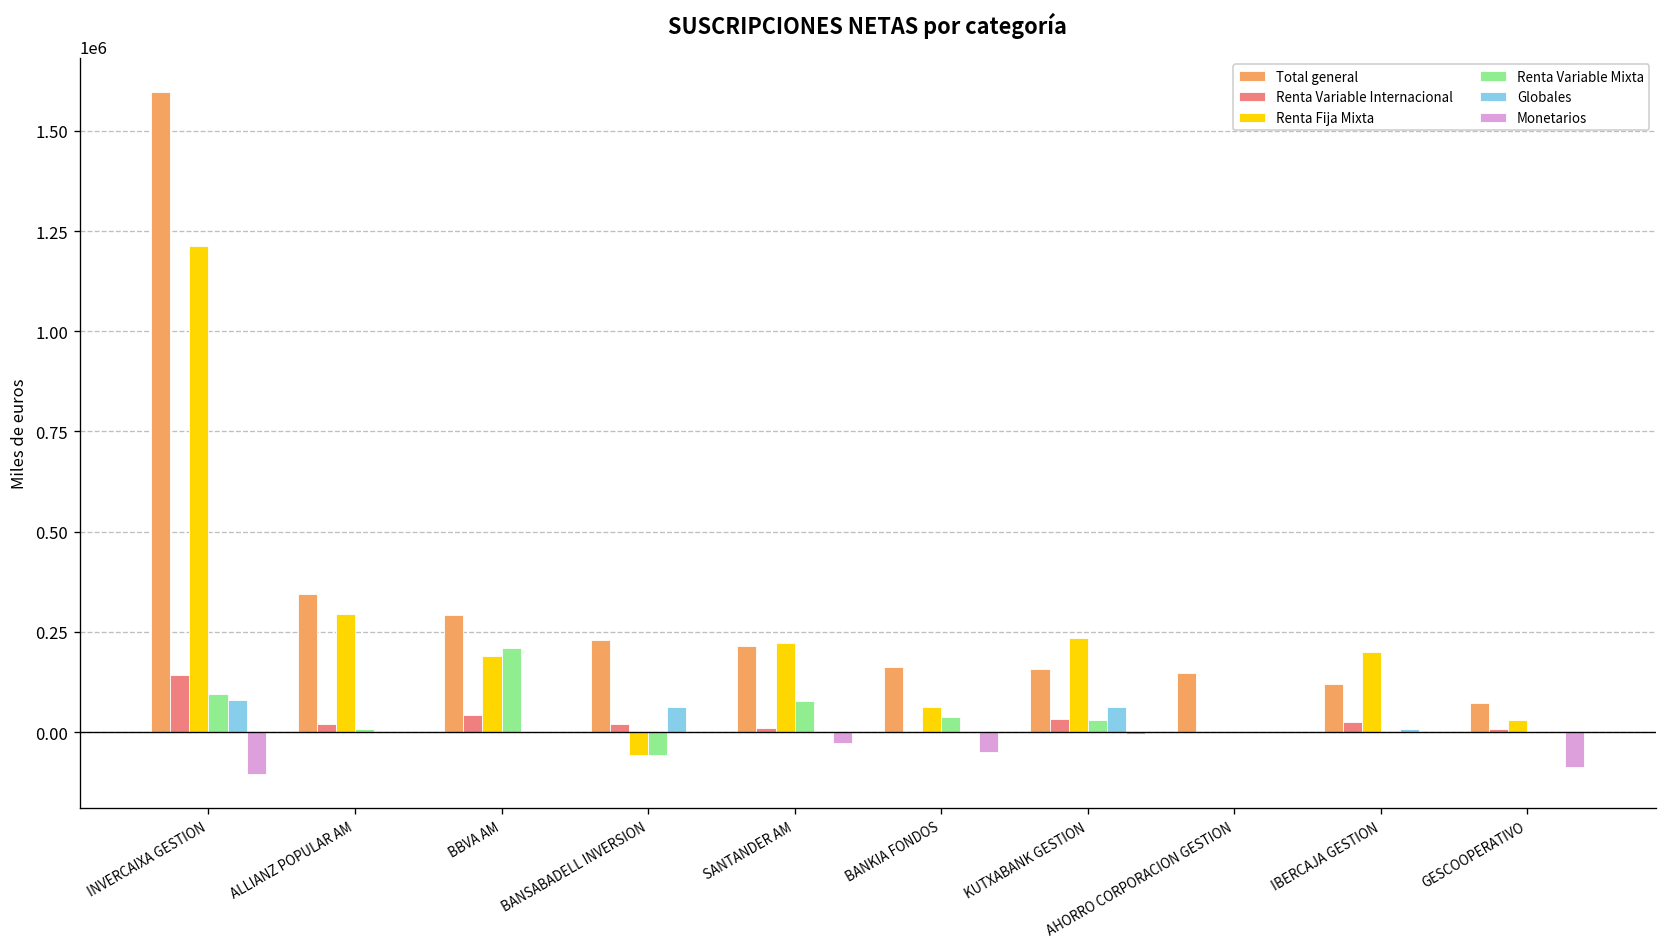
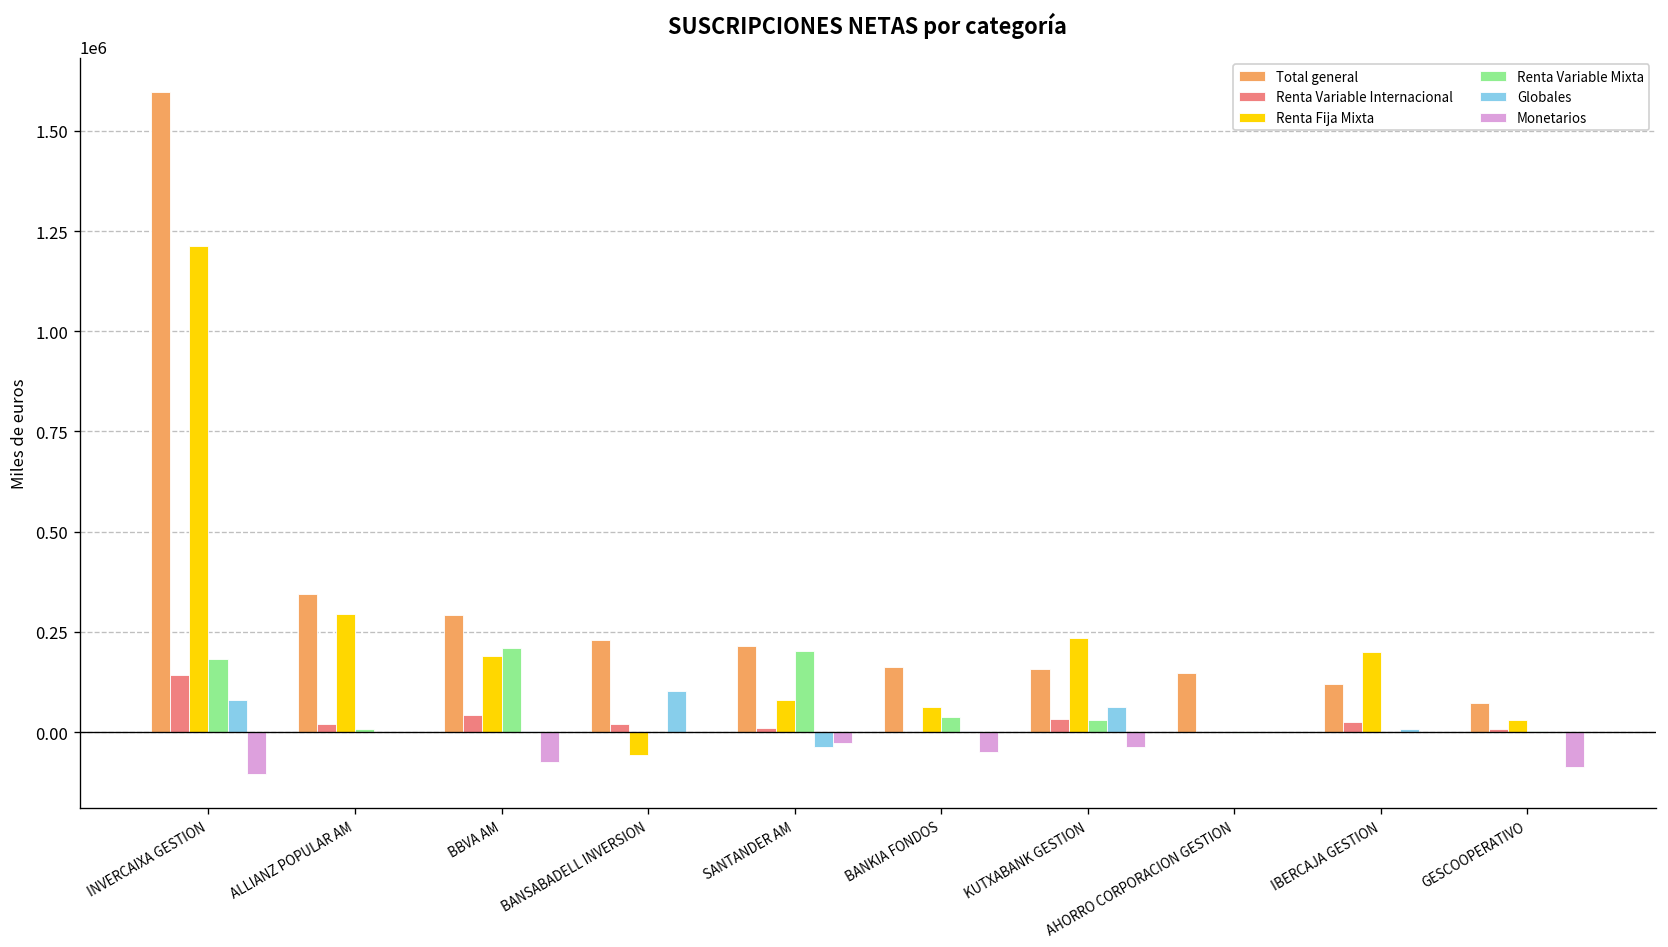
Renta Variable Mixta, INVERCAIXA GESTION: 100000 -> 180000
Monetarios, BBVA AM: 0 -> -70000
Renta Variable Mixta, BANSABADELL INVERSION: -60000 -> 0
Globales, BANSABADELL INVERSION: 60000 -> 100000
Renta Fija Mixta, SANTANDER AM: 220000 -> 80000
Renta Variable Mixta, SANTANDER AM: 80000 -> 200000
Globales, SANTANDER AM: 0 -> -40000
Monetarios, KUTXABANK GESTION: 0 -> -40000
